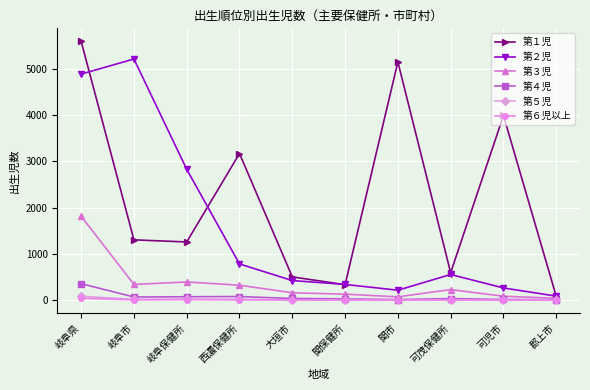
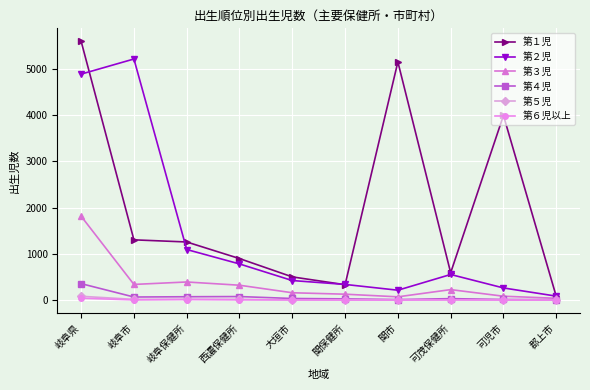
第２児, 岐阜保健所: 2800 -> 1100
第１児, 西濃保健所: 3200 -> 900
